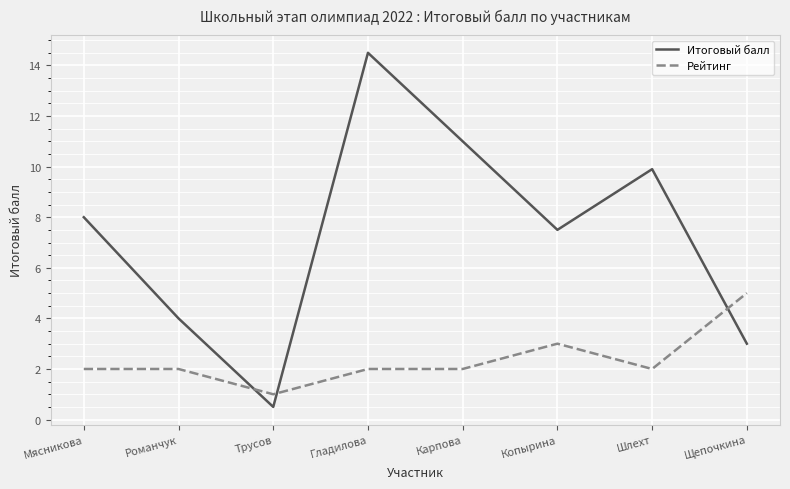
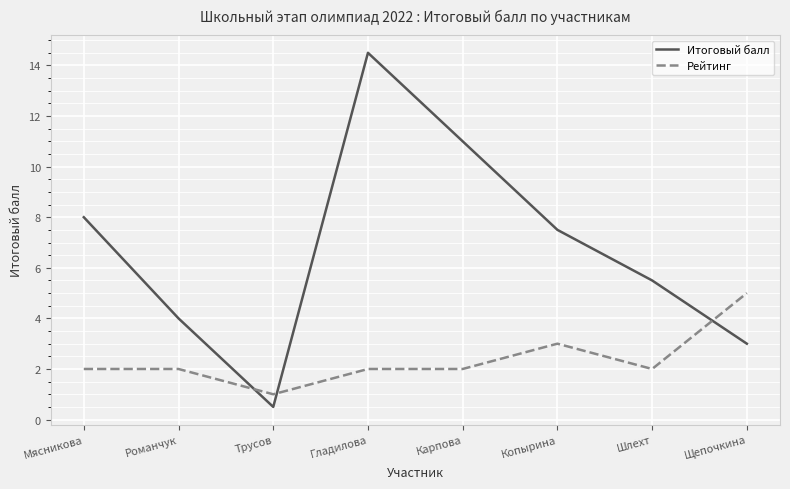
Итоговый балл, Шлехт: 9.9 -> 5.5
